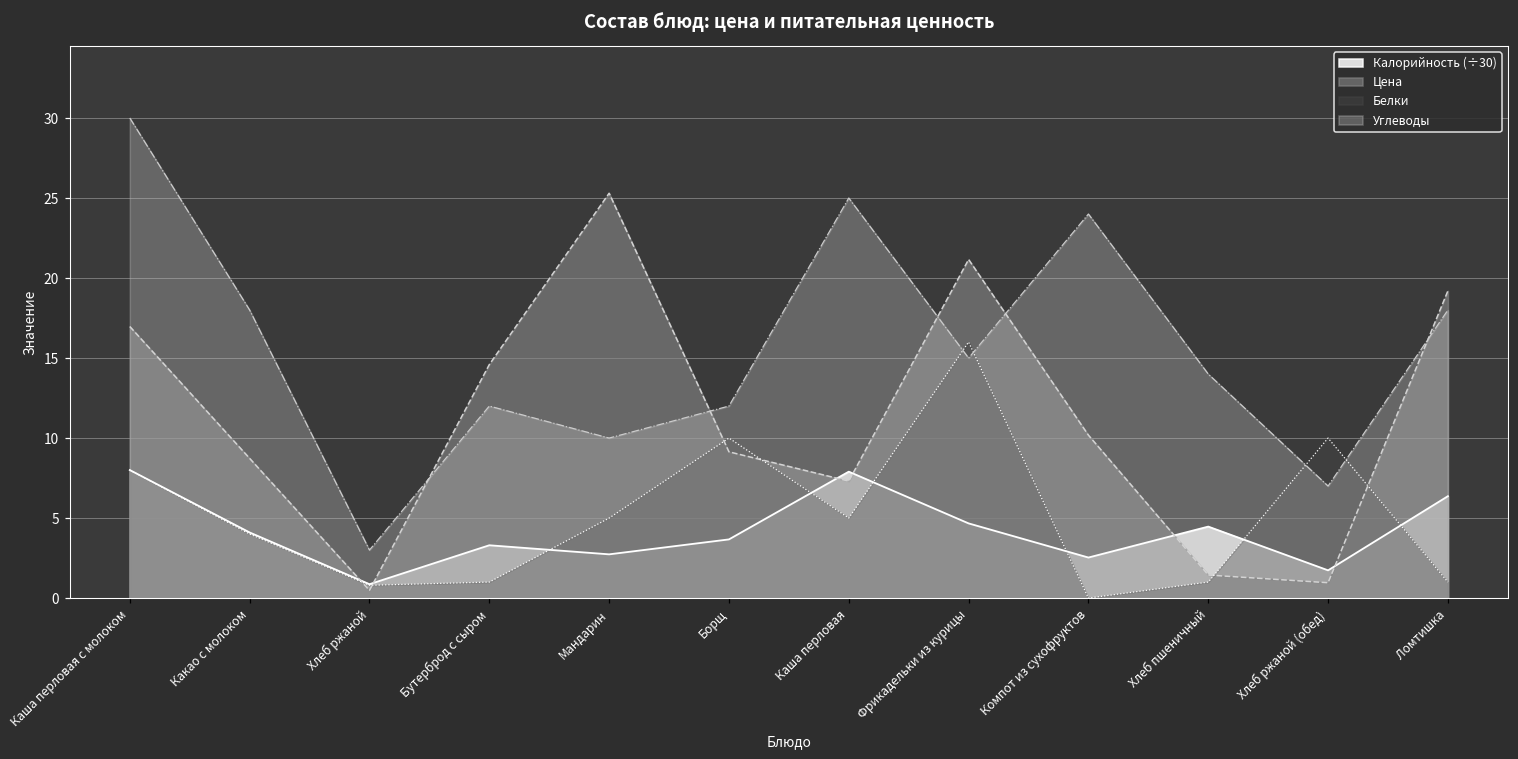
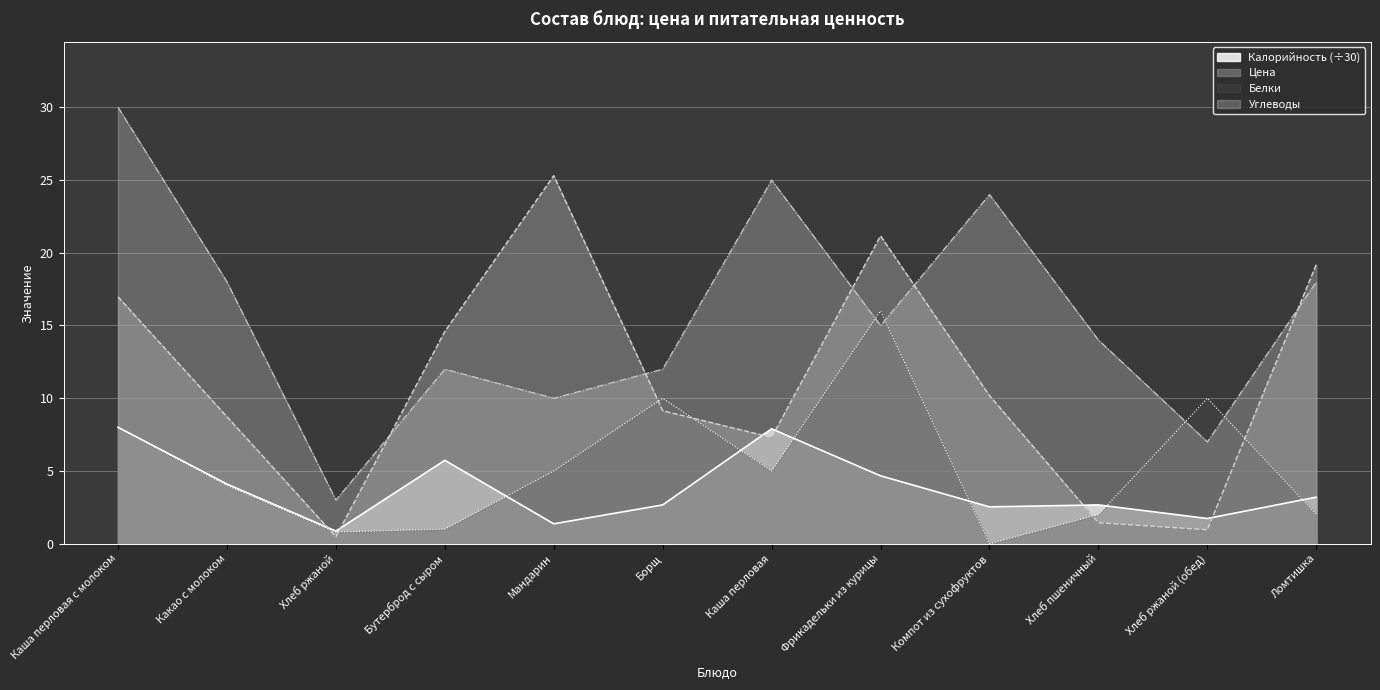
Калорийность (÷30), Бутерброд с сыром: 3.3 -> 5.7
Калорийность (÷30), Мандарин: 2.7 -> 1.4
Калорийность (÷30), Борщ: 3.7 -> 2.7
Калорийность (÷30), Хлеб пшеничный: 4.5 -> 2.7
Белки, Хлеб пшеничный: 1 -> 2
Калорийность (÷30), Ломтишка: 6.4 -> 3.2
Белки, Ломтишка: 1 -> 2
